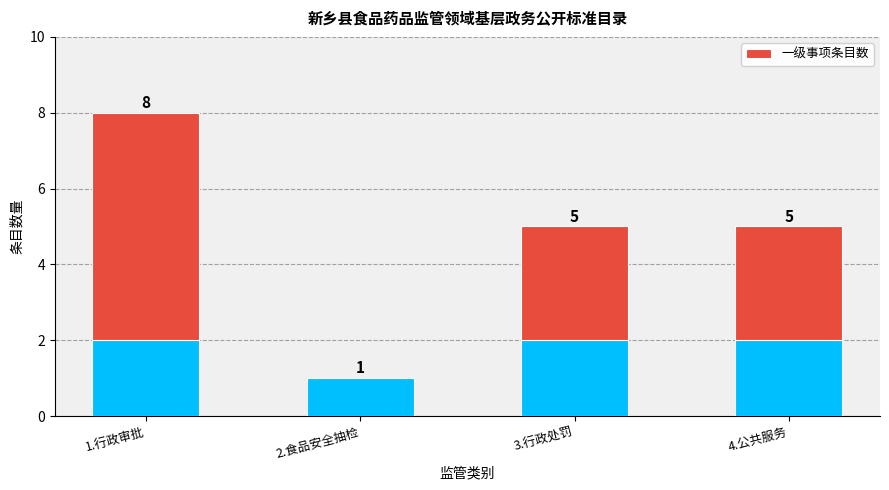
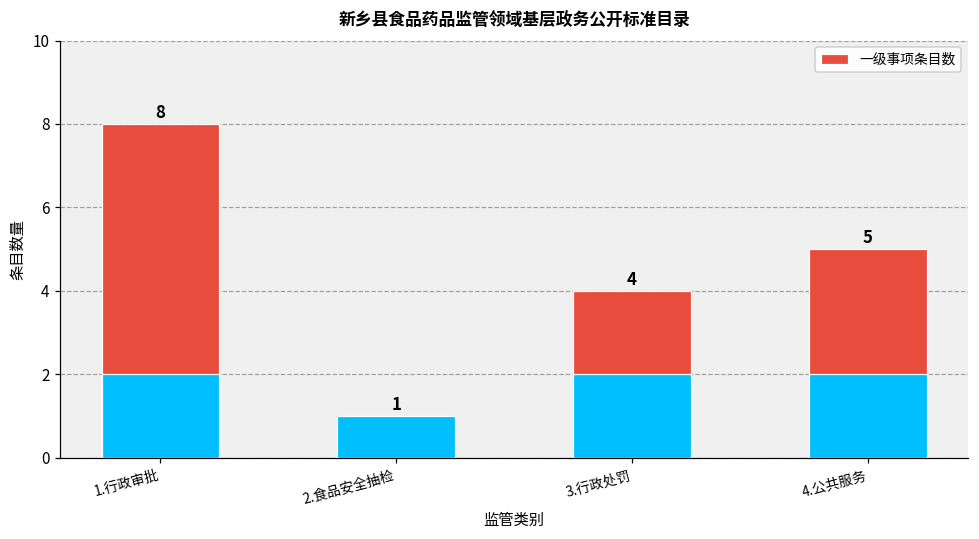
一级事项条目数, 3.行政处罚: 5 -> 4
